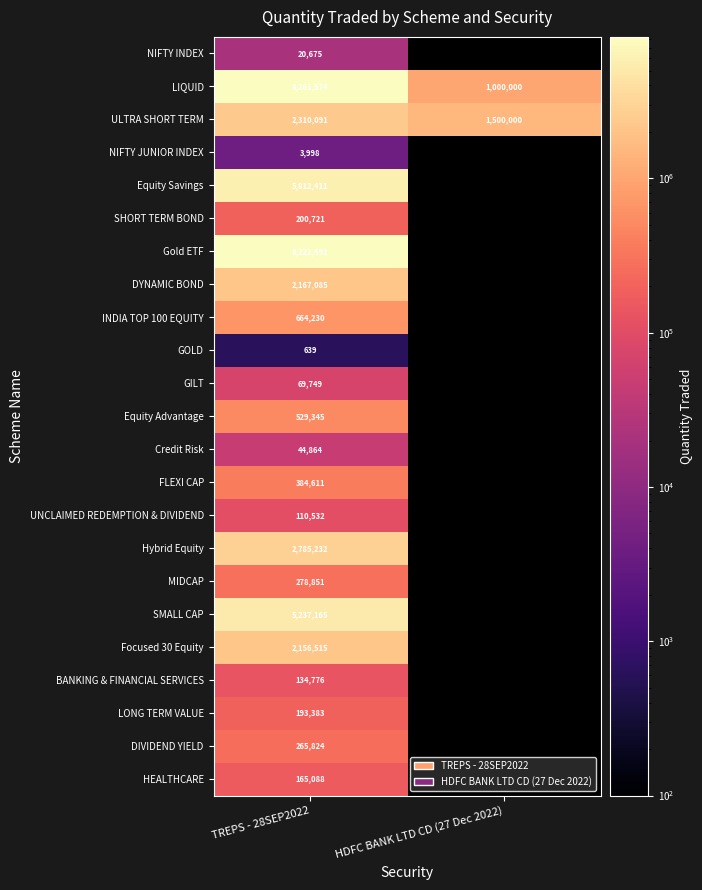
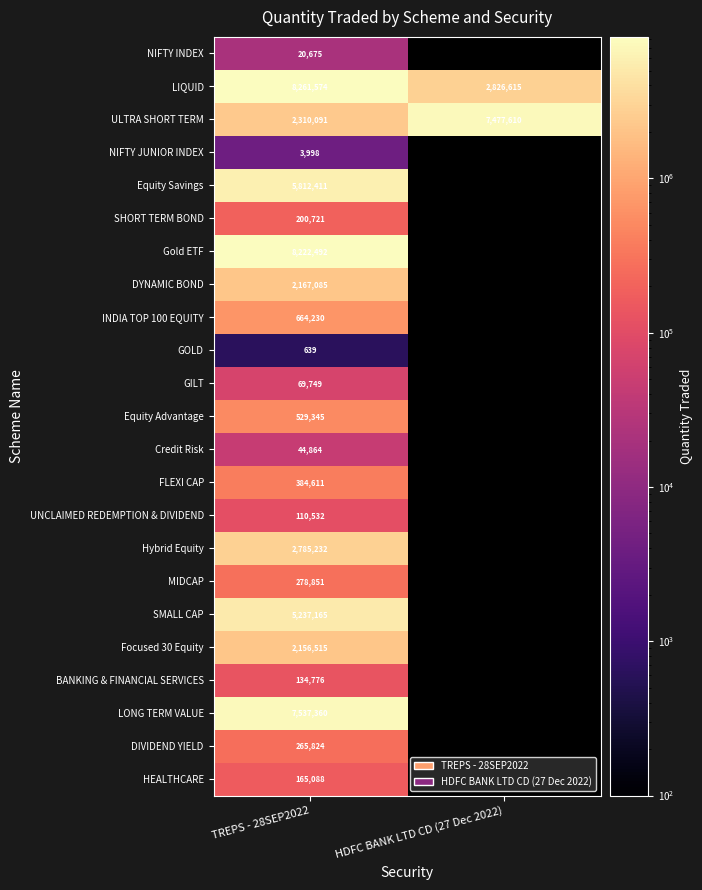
LIQUID, HDFC BANK LTD CD (27 Dec 2022): 1,000,000 -> 2,826,615
ULTRA SHORT TERM, HDFC BANK LTD CD (27 Dec 2022): 1,500,000 -> 7,477,610
LONG TERM VALUE, TREPS - 28SEP2022: 193,383 -> 7,537,360
